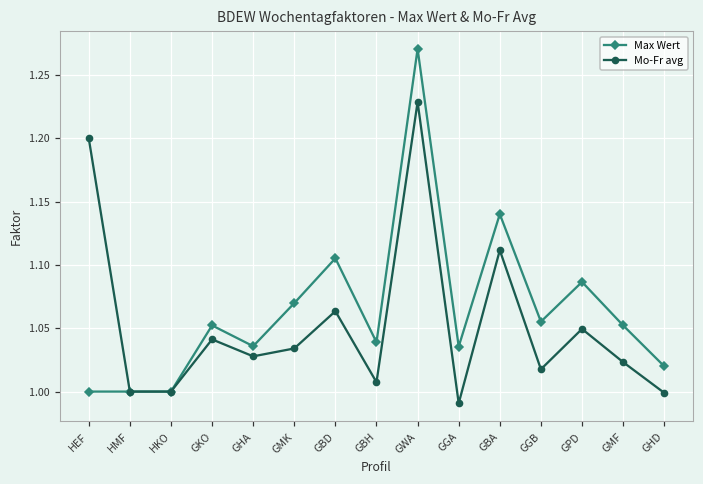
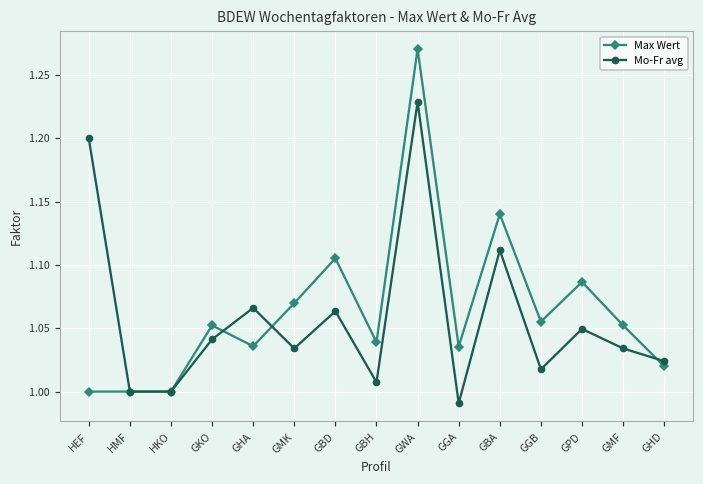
Mo-Fr avg, GHA: 1.028 -> 1.066
Mo-Fr avg, GMF: 1.023 -> 1.034
Mo-Fr avg, GHD: 0.999 -> 1.024
